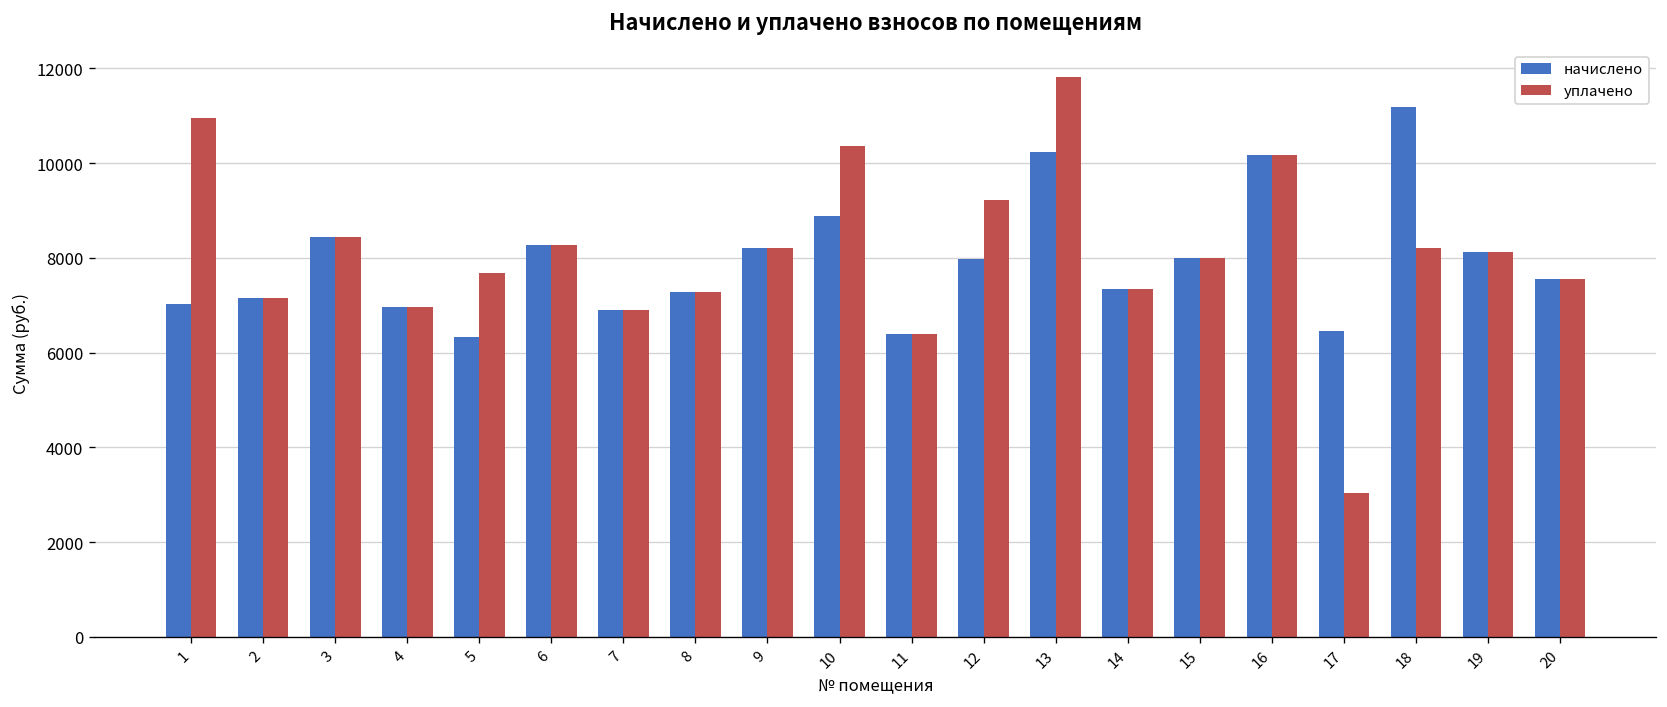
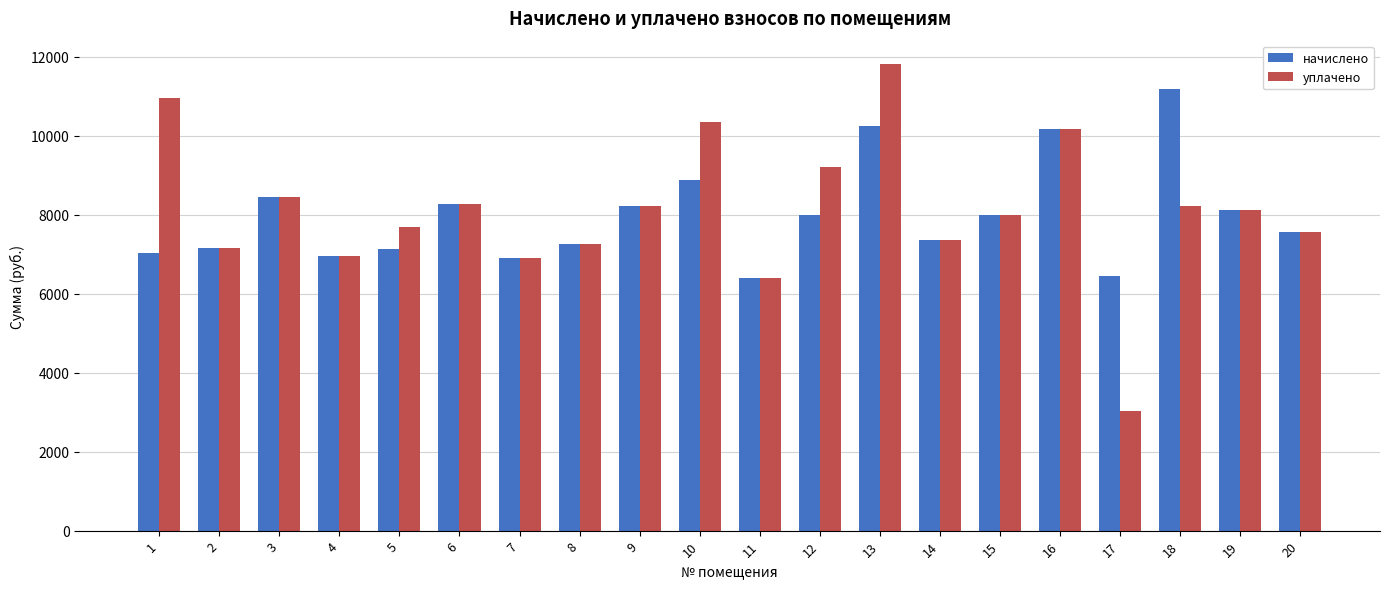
начислено, 5: 6300 -> 7100
